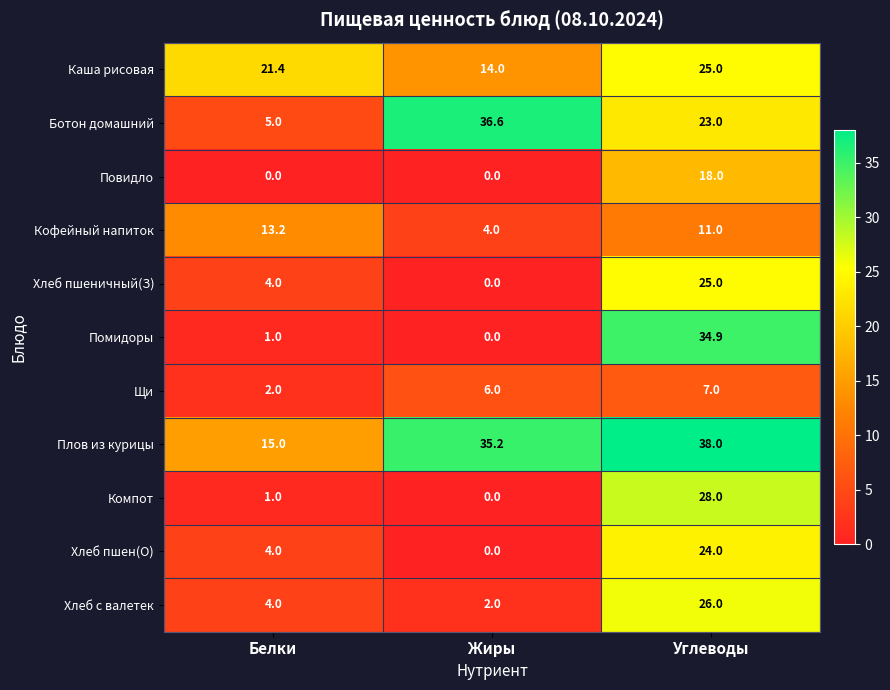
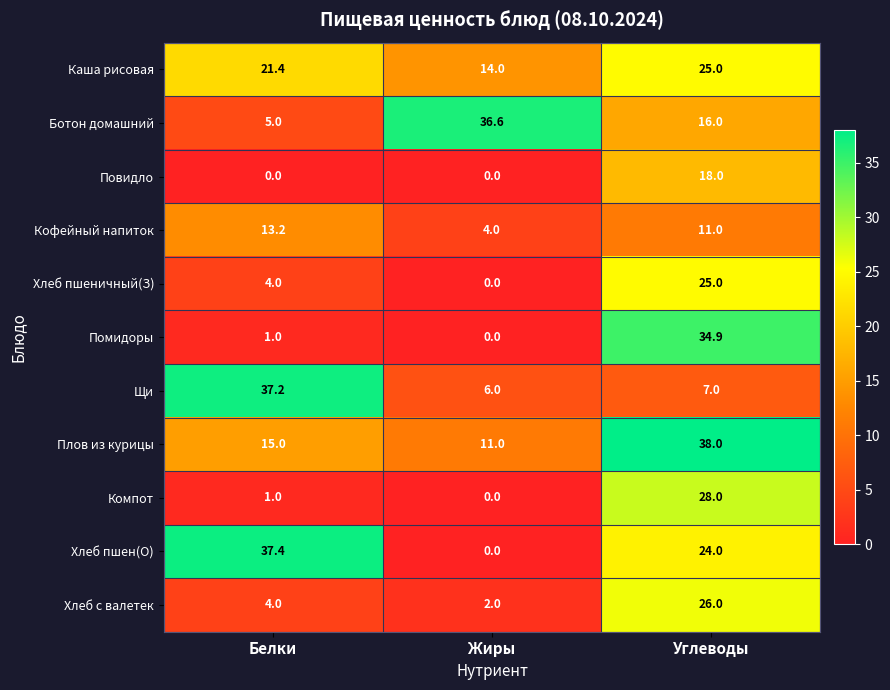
Ботон домашний, Углеводы: 23.0 -> 16.0
Щи, Белки: 2.0 -> 37.2
Плов из курицы, Жиры: 35.2 -> 11.0
Хлеб пшен(О), Белки: 4.0 -> 37.4
